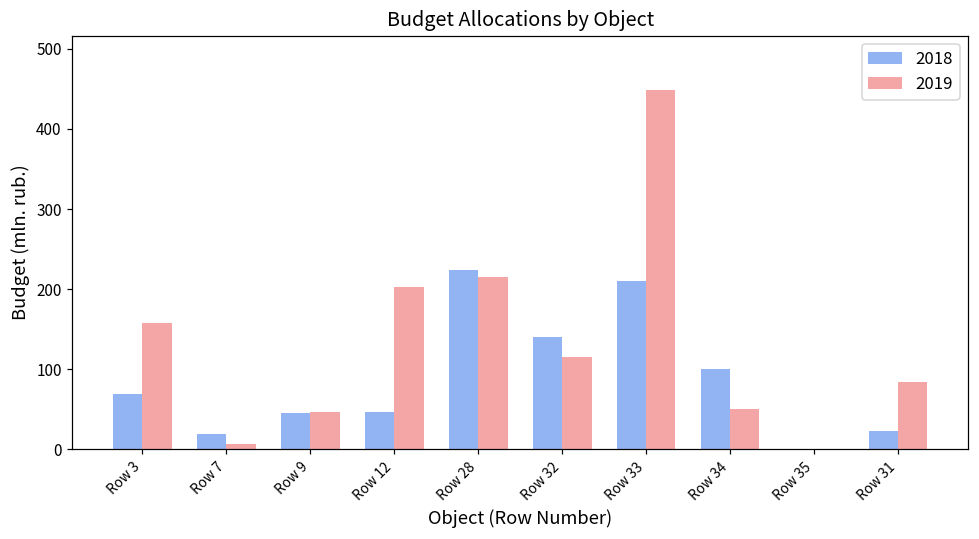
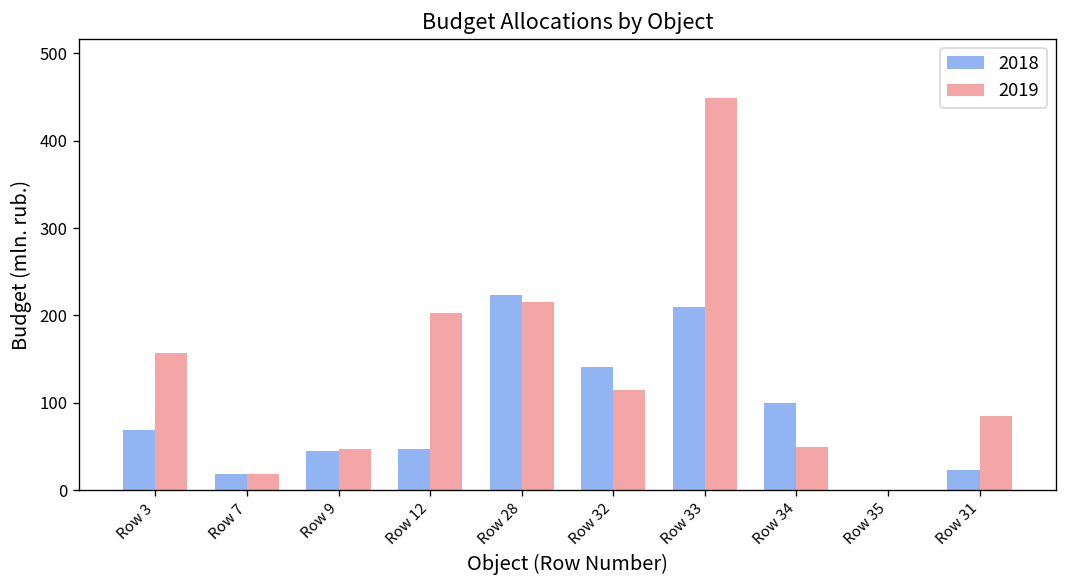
2019, Row 7: 10 -> 20
